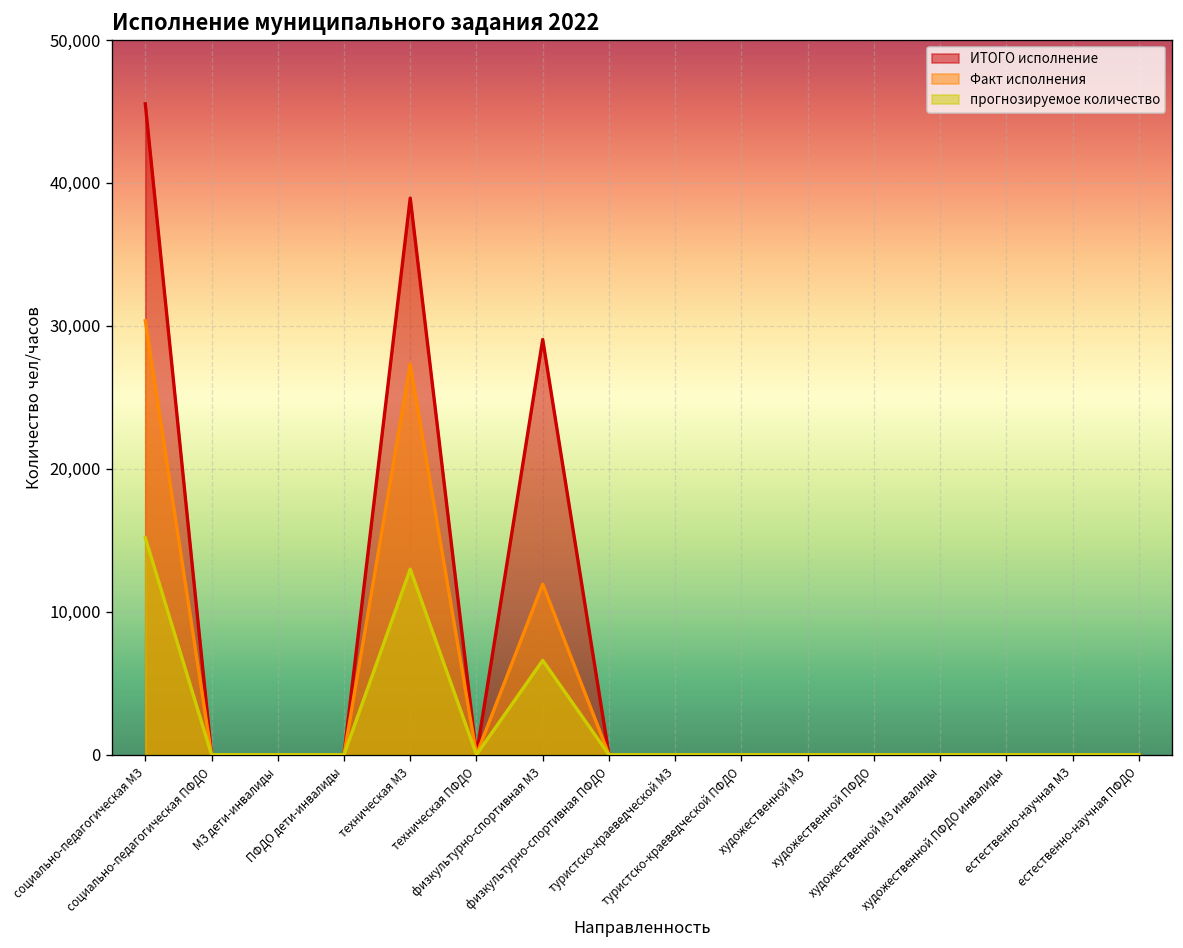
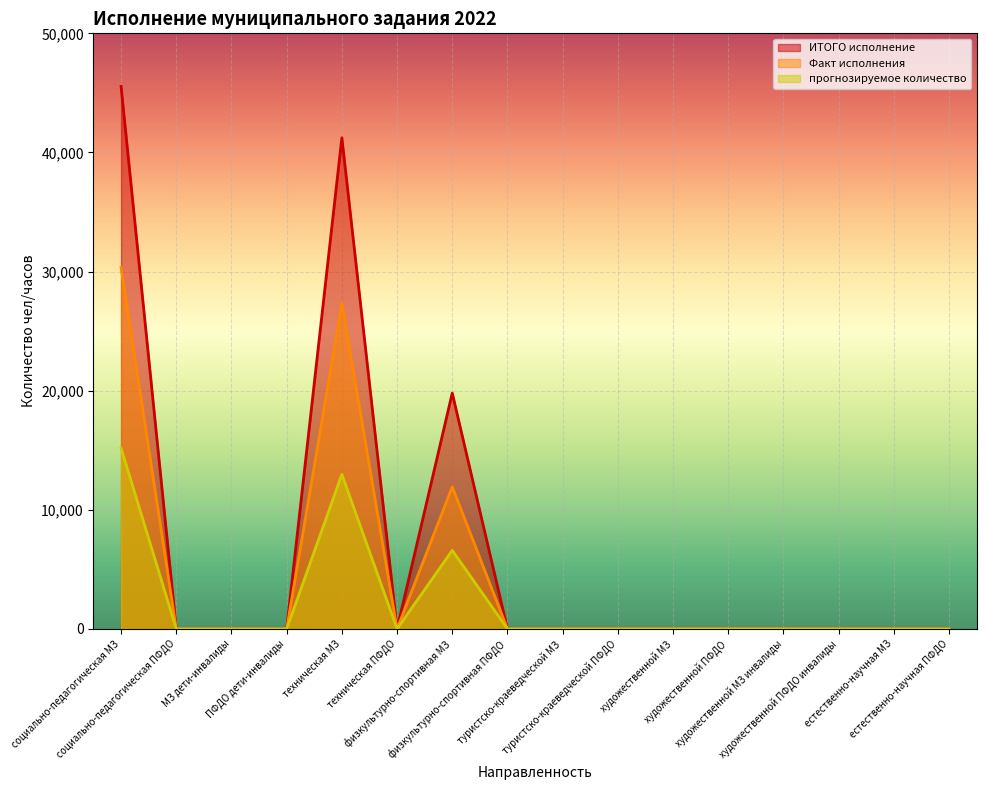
ИТОГО исполнение, техническая МЗ: 38,900 -> 41,200
ИТОГО исполнение, физкультурно-спортивная МЗ: 29,000 -> 19,800
